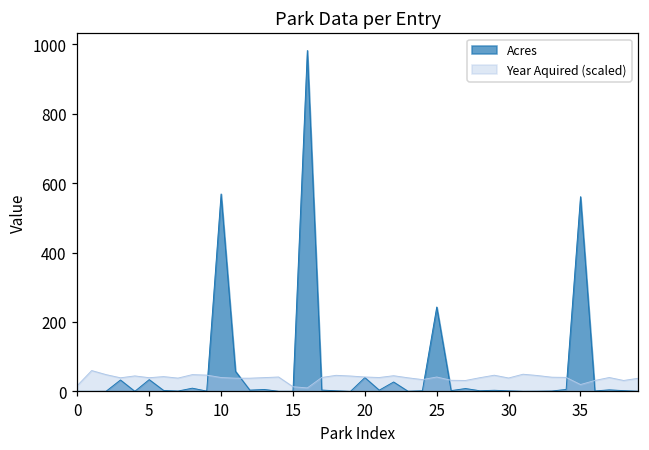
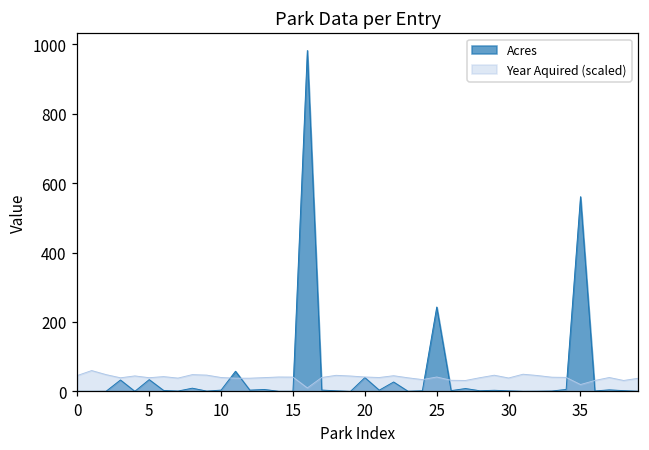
Year Aquired (scaled), 0: 20 -> 50
Acres, 10: 570 -> 0
Year Aquired (scaled), 15: 10 -> 40
